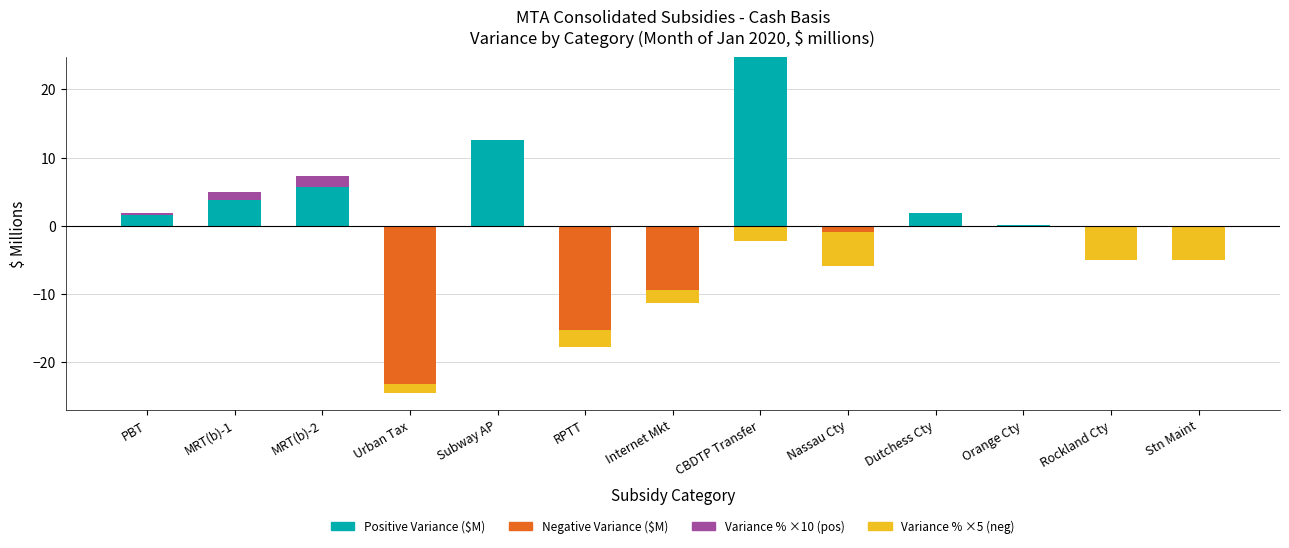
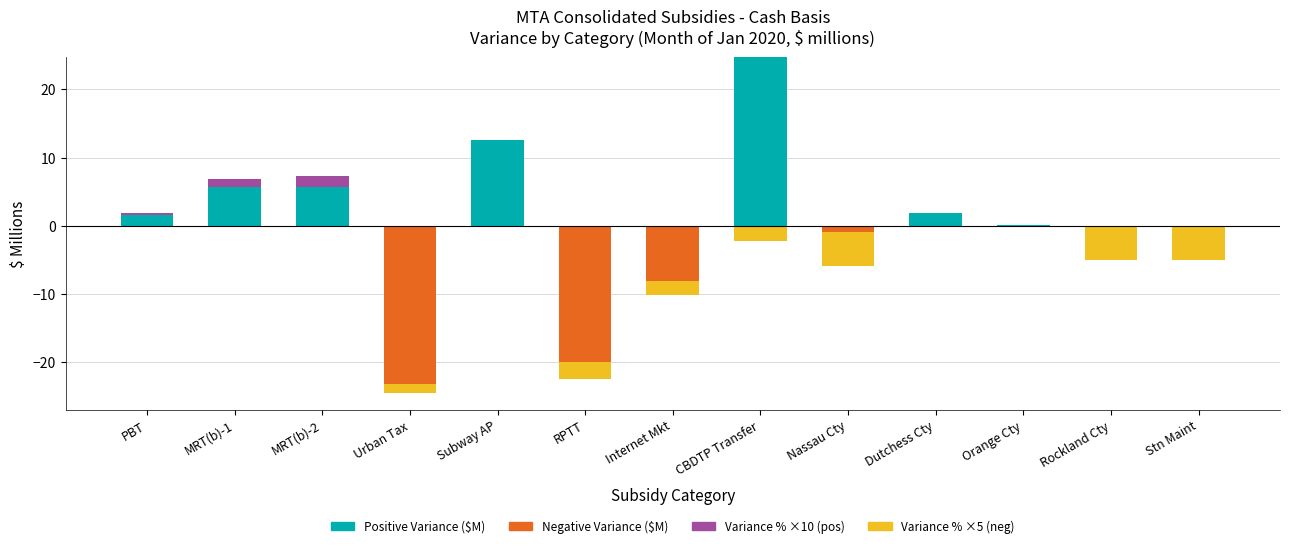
Positive Variance ($M), MRT(b)-1: 4 -> 6
Negative Variance ($M), RPTT: -15 -> -20
Negative Variance ($M), Internet Mkt: -9 -> -8
